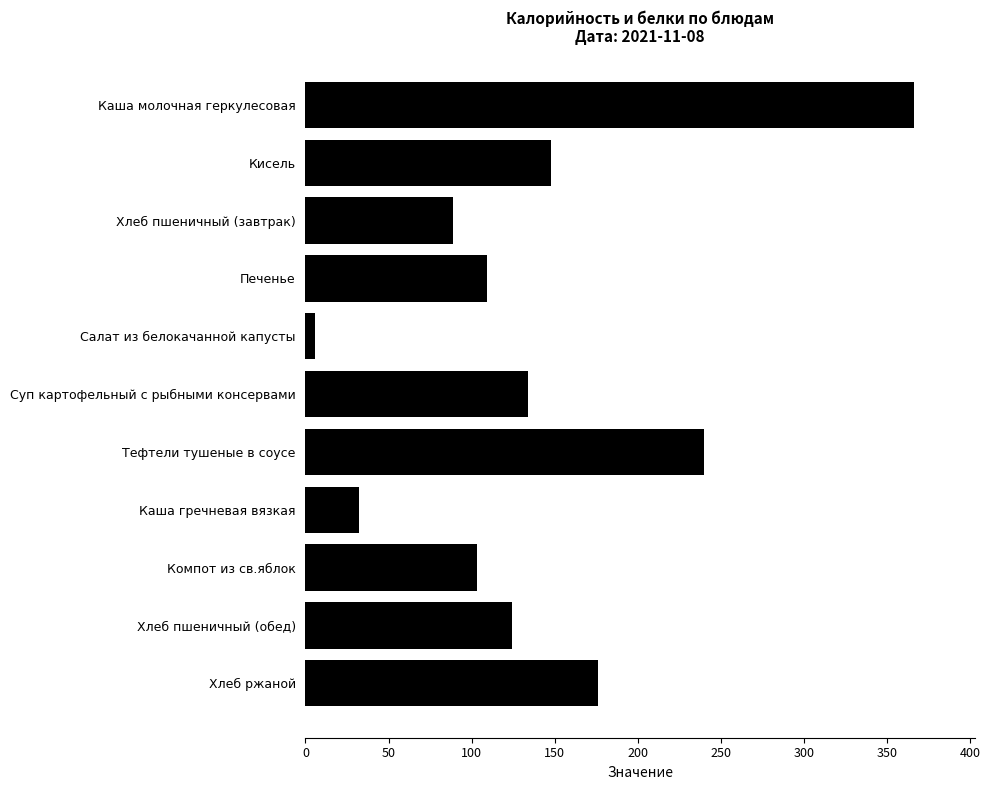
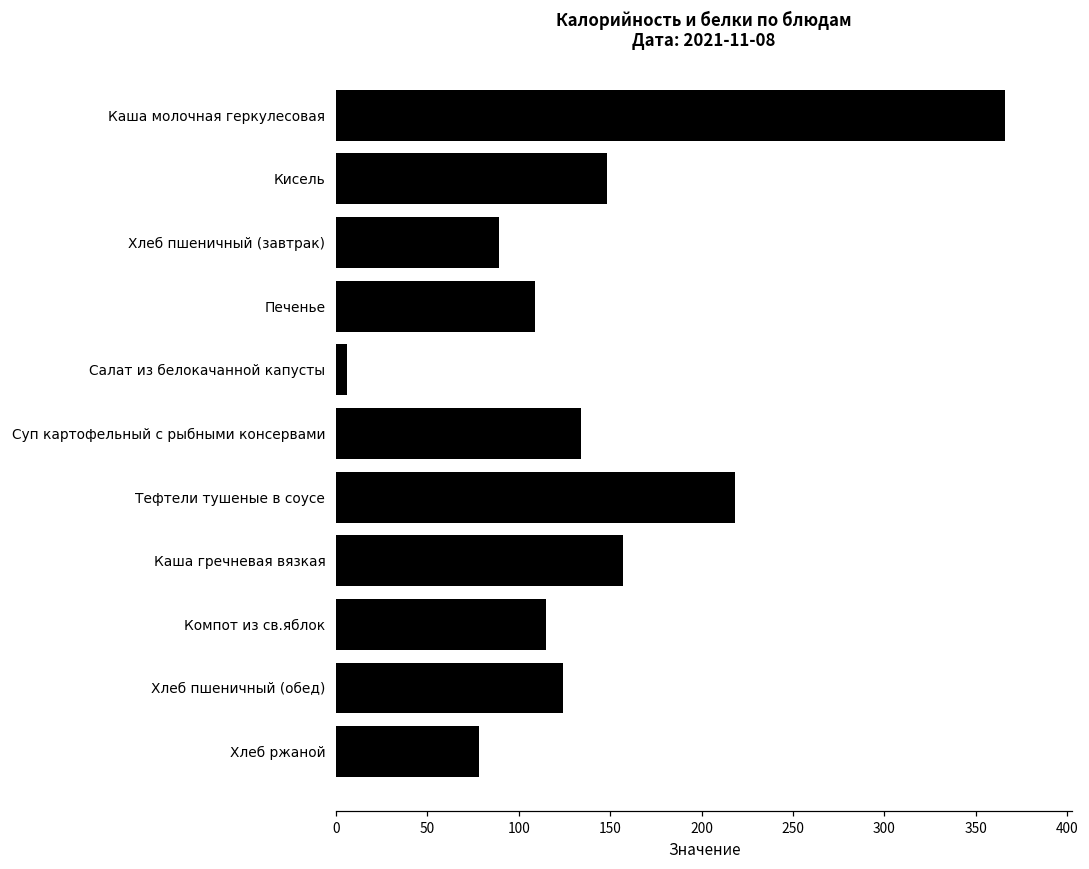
Тефтели тушеные в соусе: 240 -> 218
Каша гречневая вязкая: 32 -> 157
Компот из св.яблок: 103 -> 115
Хлеб ржаной: 176 -> 78
